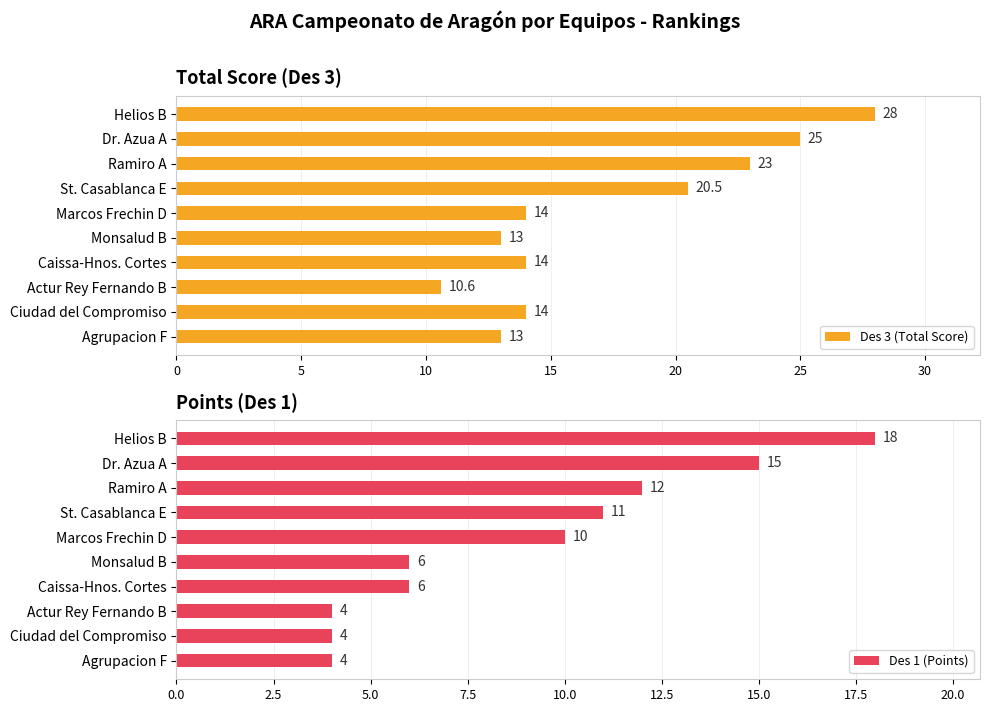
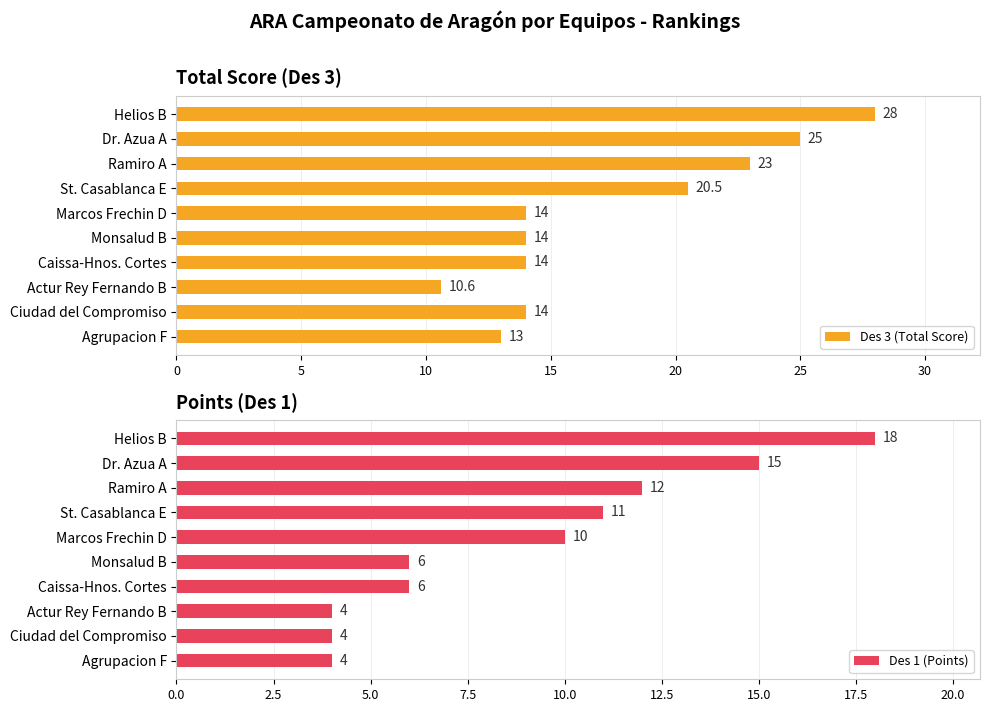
Total Score (Des 3), Monsalud B: 13 -> 14
